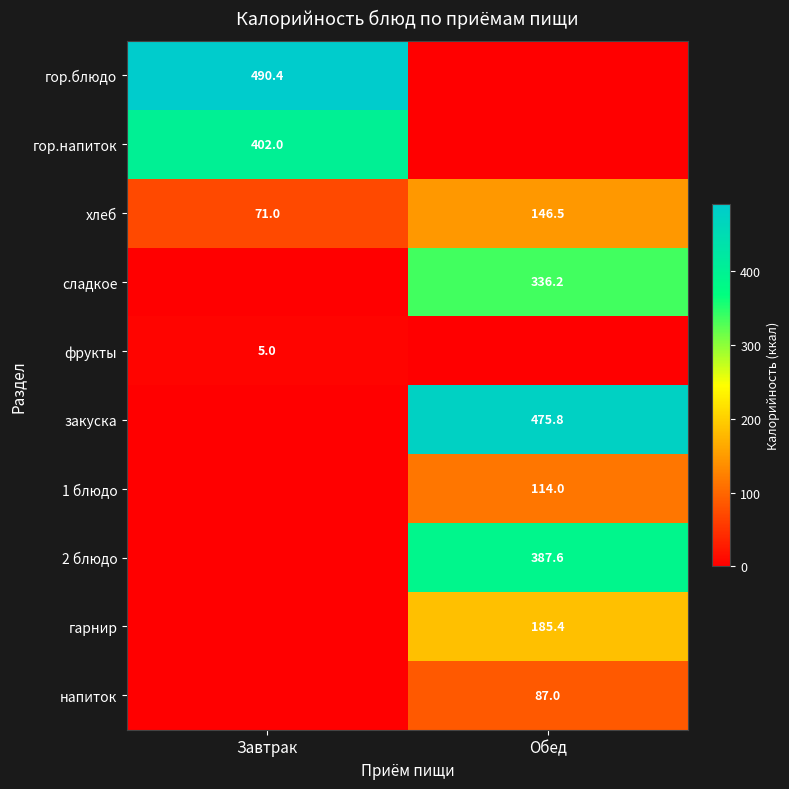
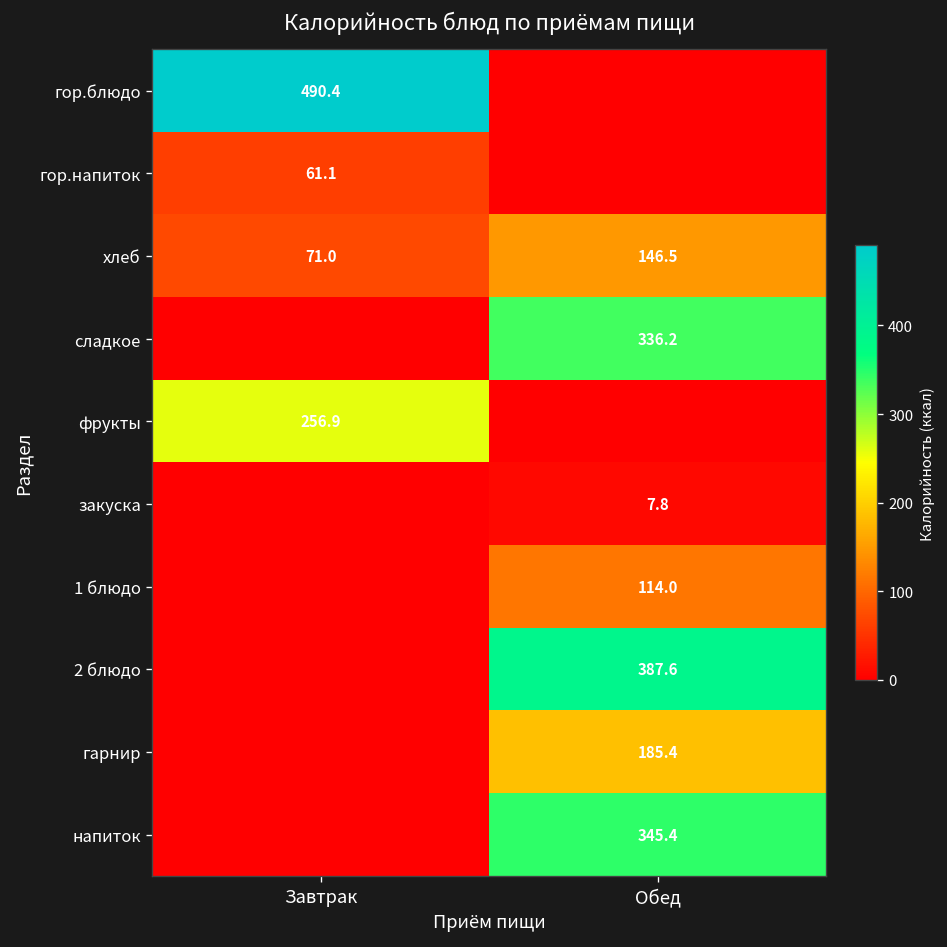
гор.напиток, Завтрак: 402.0 -> 61.1
фрукты, Завтрак: 5.0 -> 256.9
закуска, Обед: 475.8 -> 7.8
напиток, Обед: 87.0 -> 345.4
